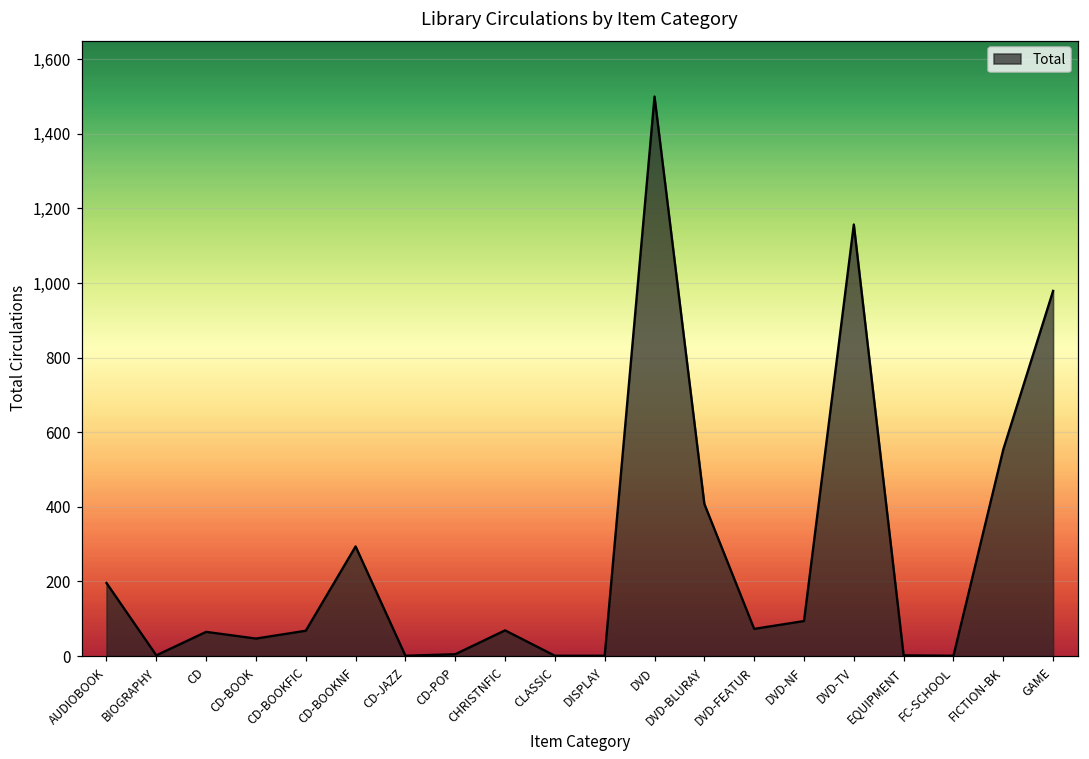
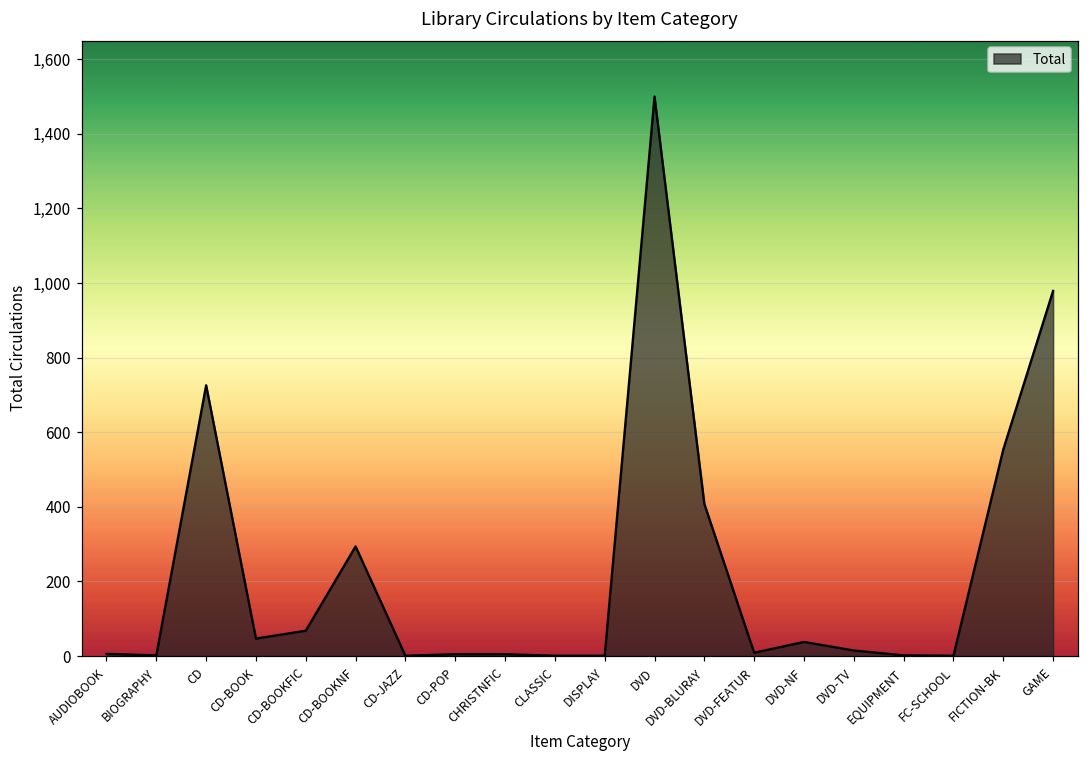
AUDIOBOOK: 200 -> 10
CD: 70 -> 730
CHRISTNFIC: 70 -> 10
DVD-FEATUR: 70 -> 10
DVD-NF: 90 -> 40
DVD-TV: 1,160 -> 20
